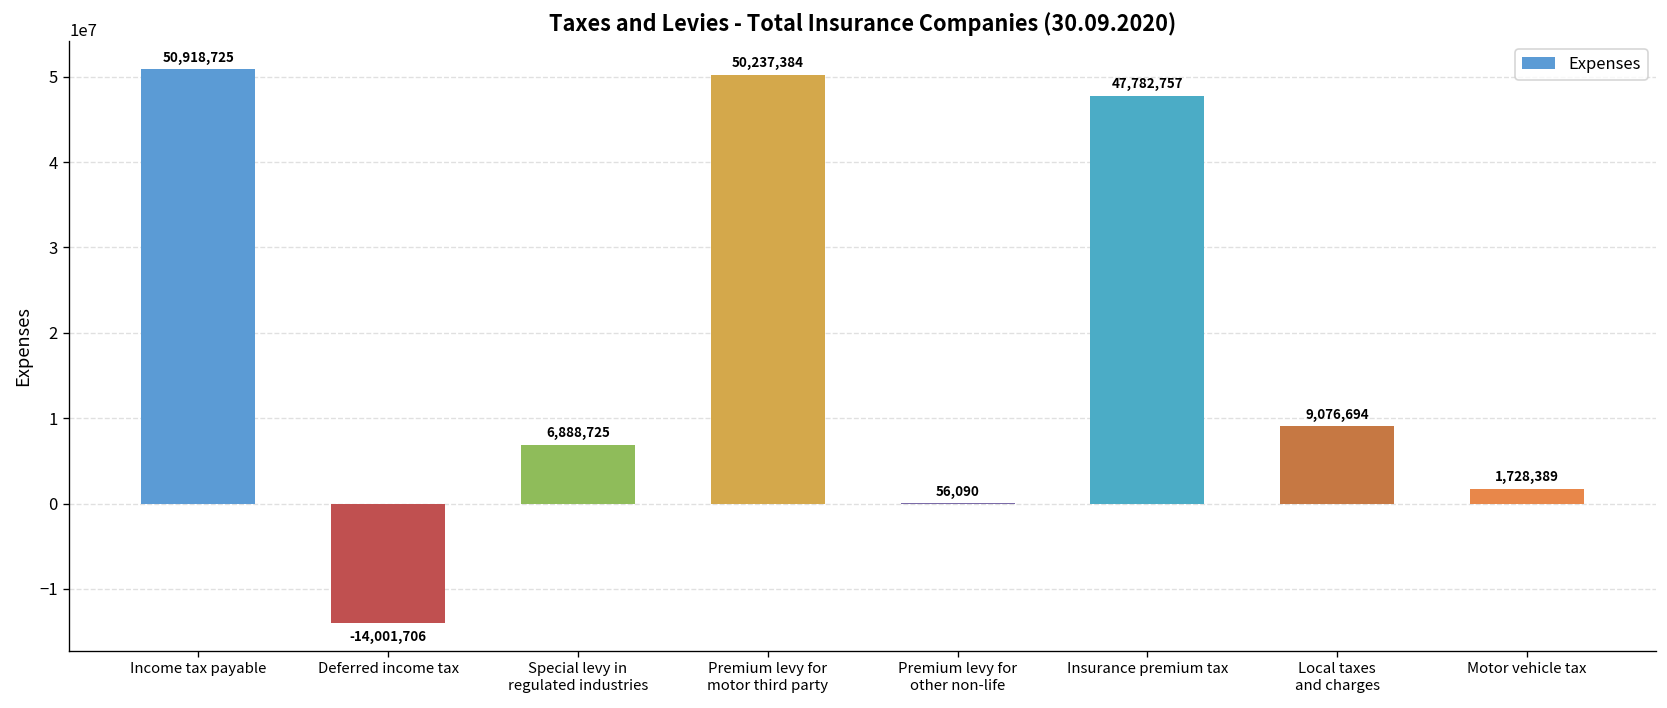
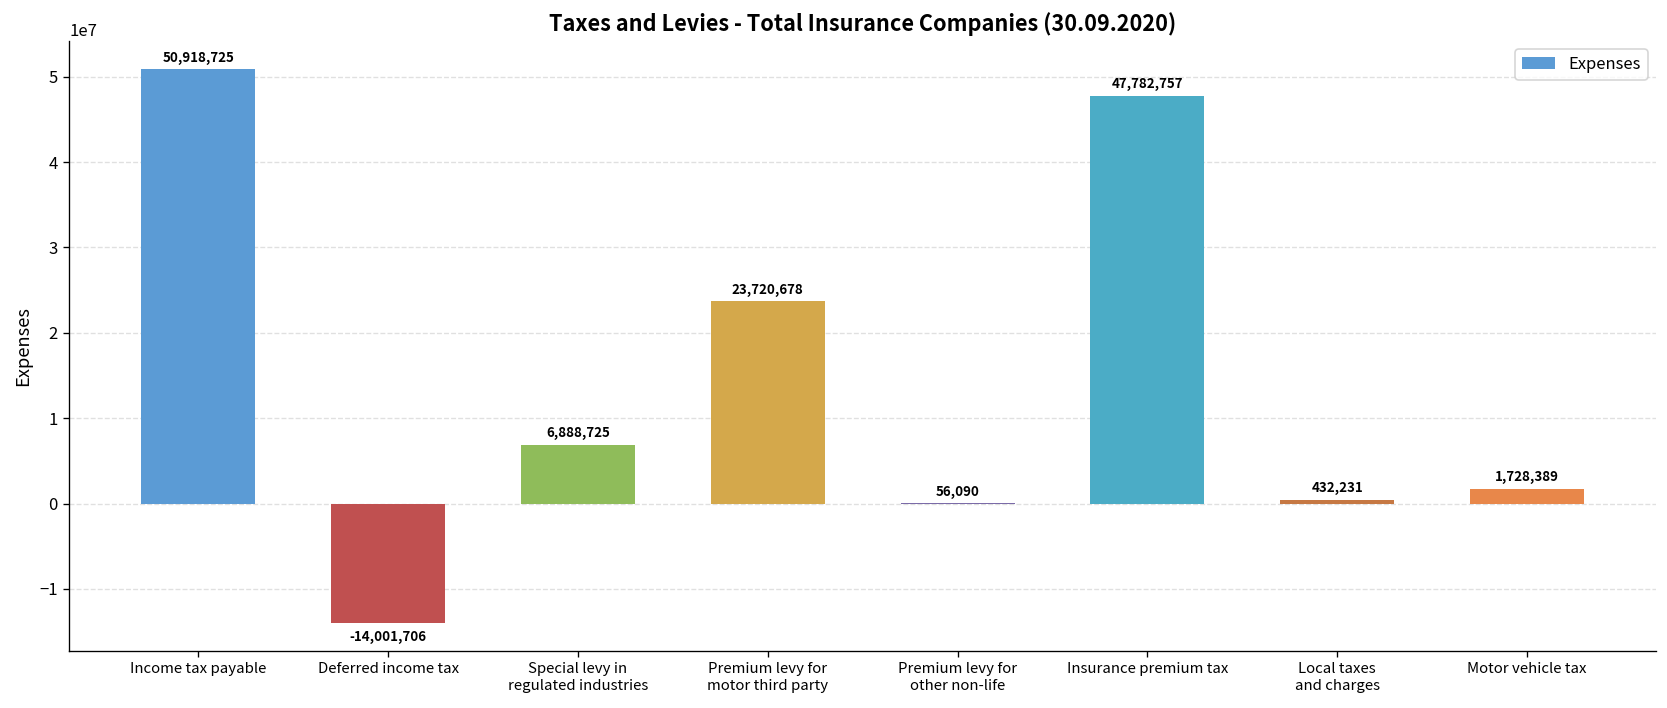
Premium levy for motor third party: 50,237,384 -> 23,720,678
Local taxes and charges: 9,076,694 -> 432,231
